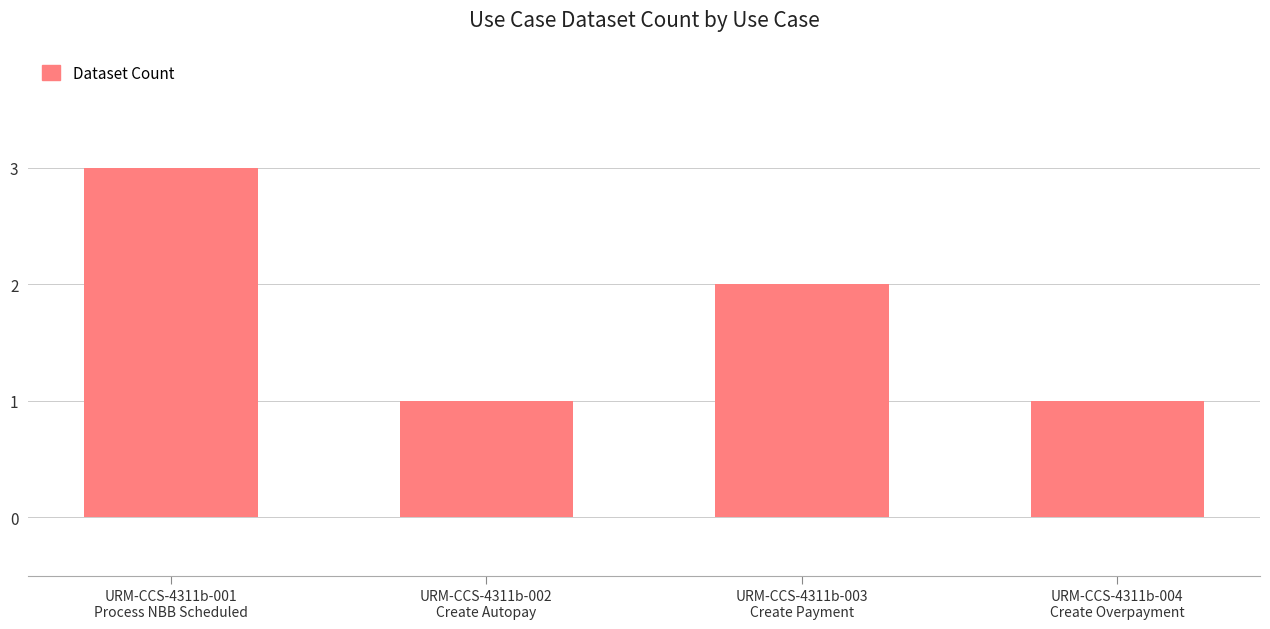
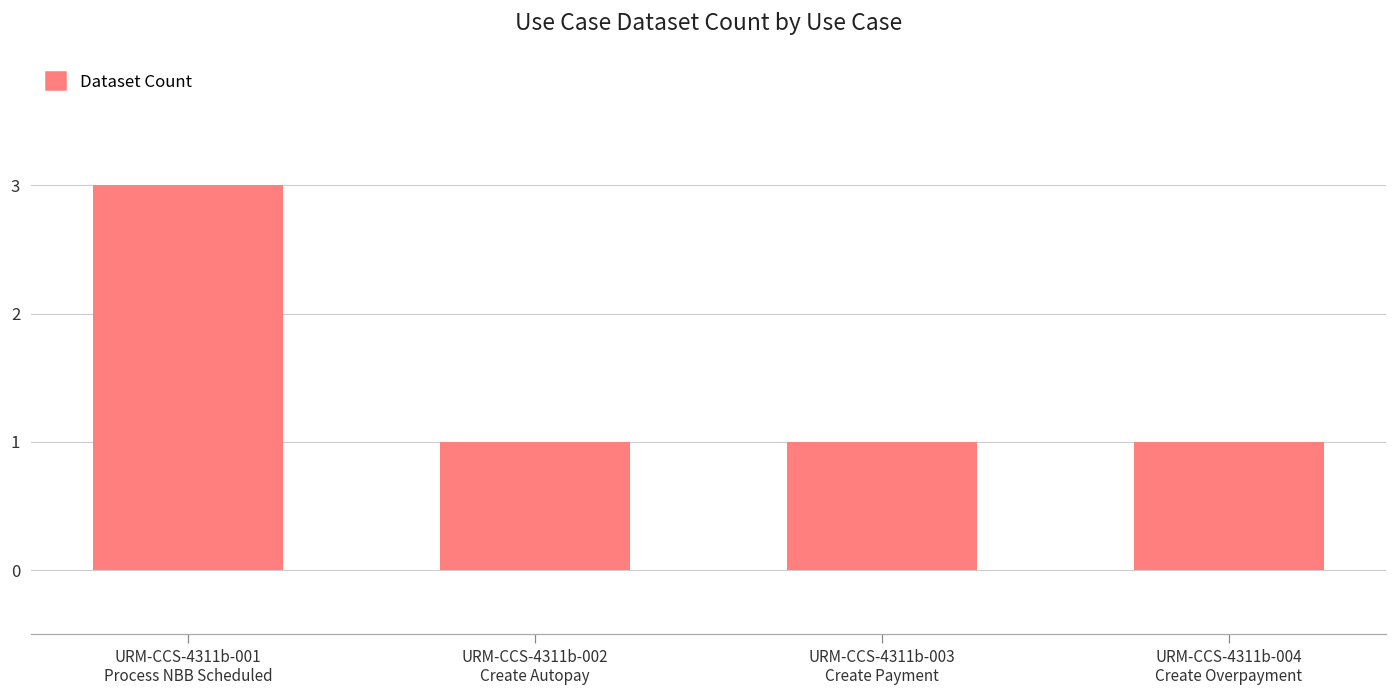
URM-CCS-4311b-003 Create Payment: 2 -> 1
